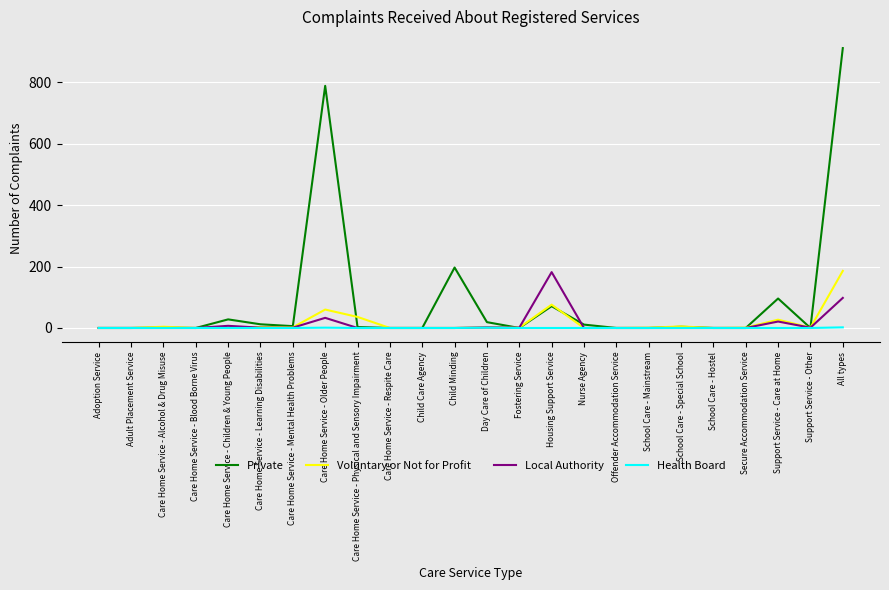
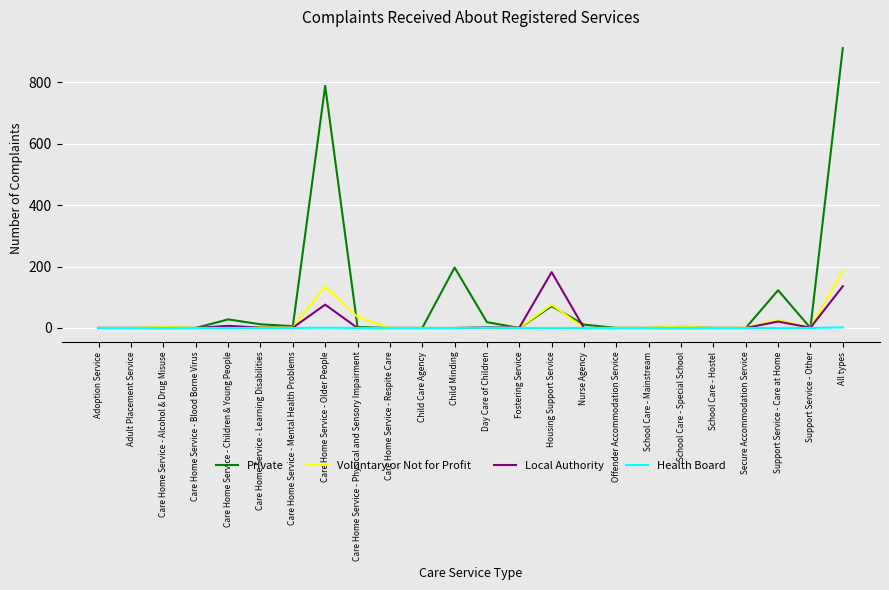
Voluntary or Not for Profit, Care Home Service - Older People: 60 -> 140
Local Authority, Care Home Service - Older People: 30 -> 80
Private, Support Service - Care at Home: 100 -> 120
Local Authority, All types: 100 -> 140
